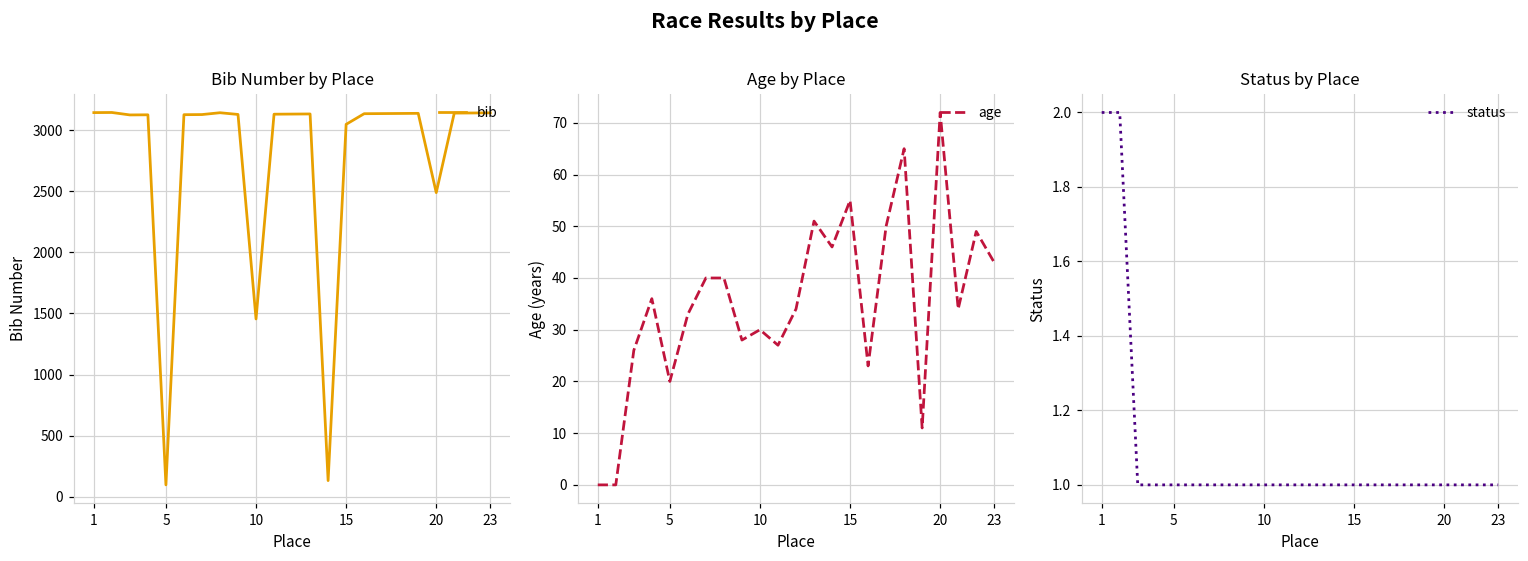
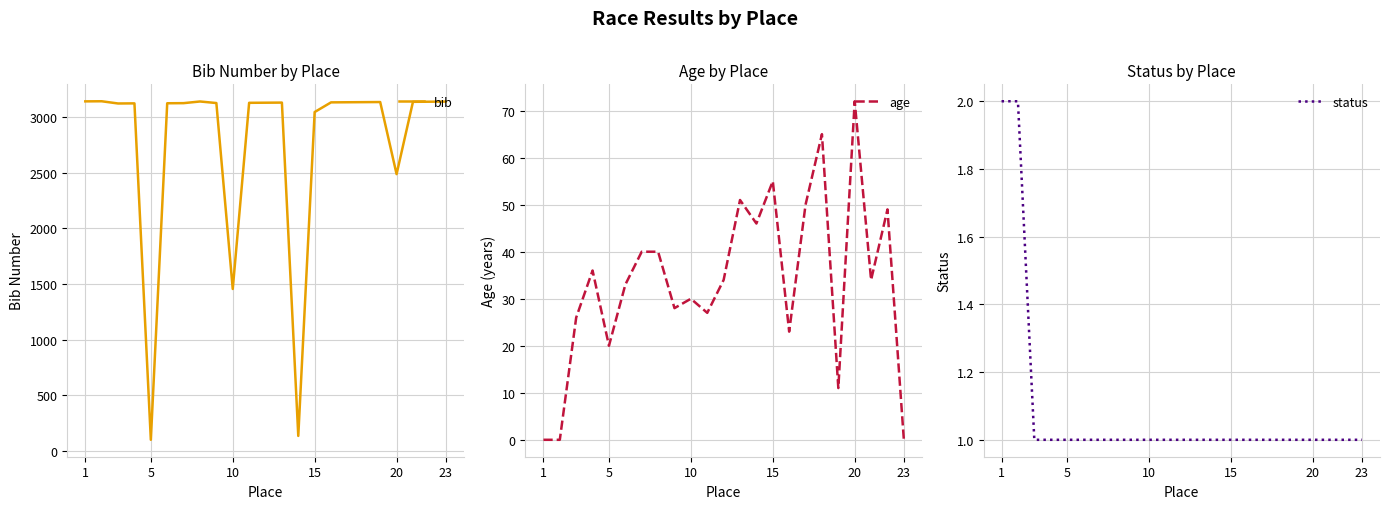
Age by Place, 23: 43 -> 0
